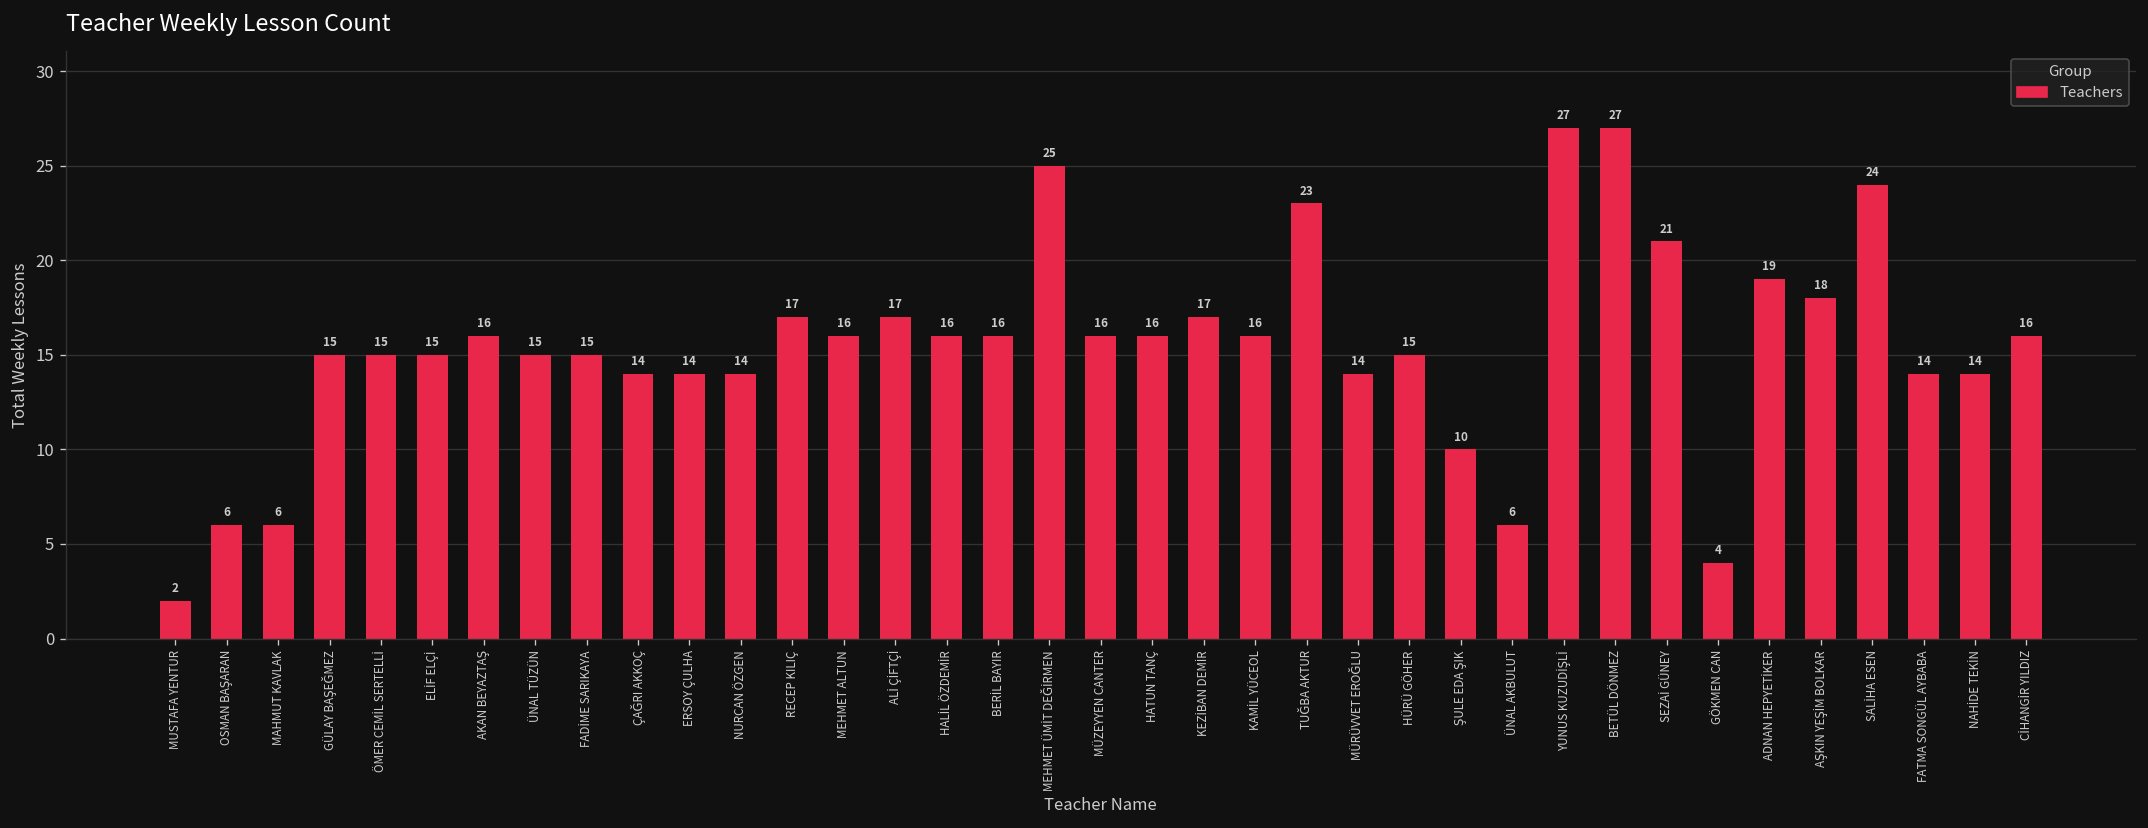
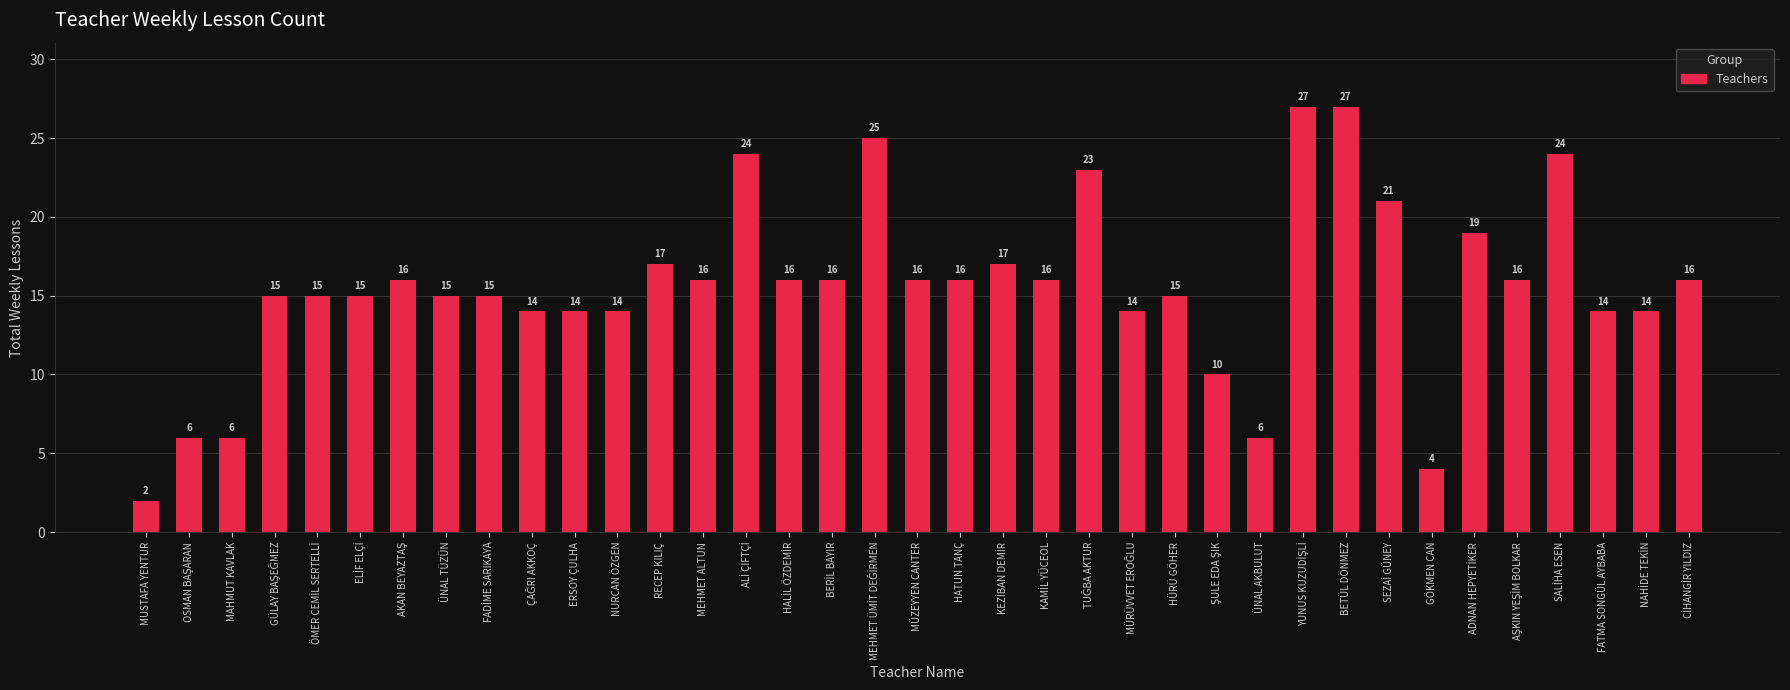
ALİ ÇİFTÇİ: 17 -> 24
AŞKIN YEŞİM BOLKAR: 18 -> 16
